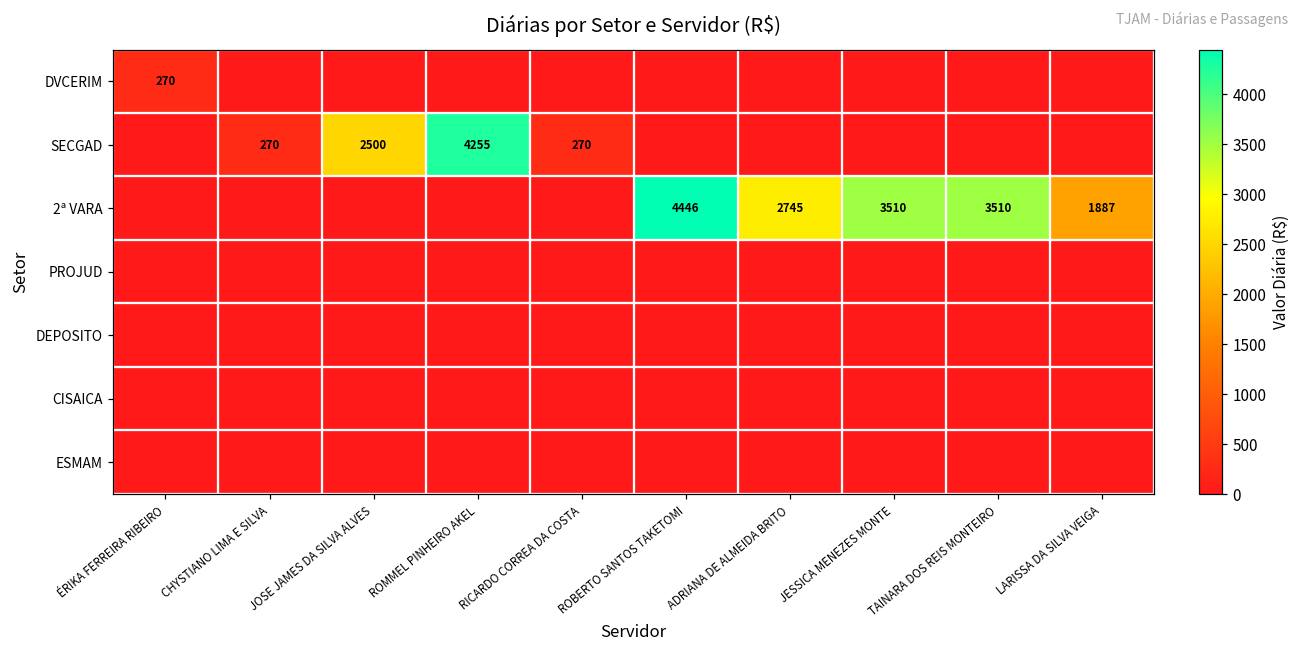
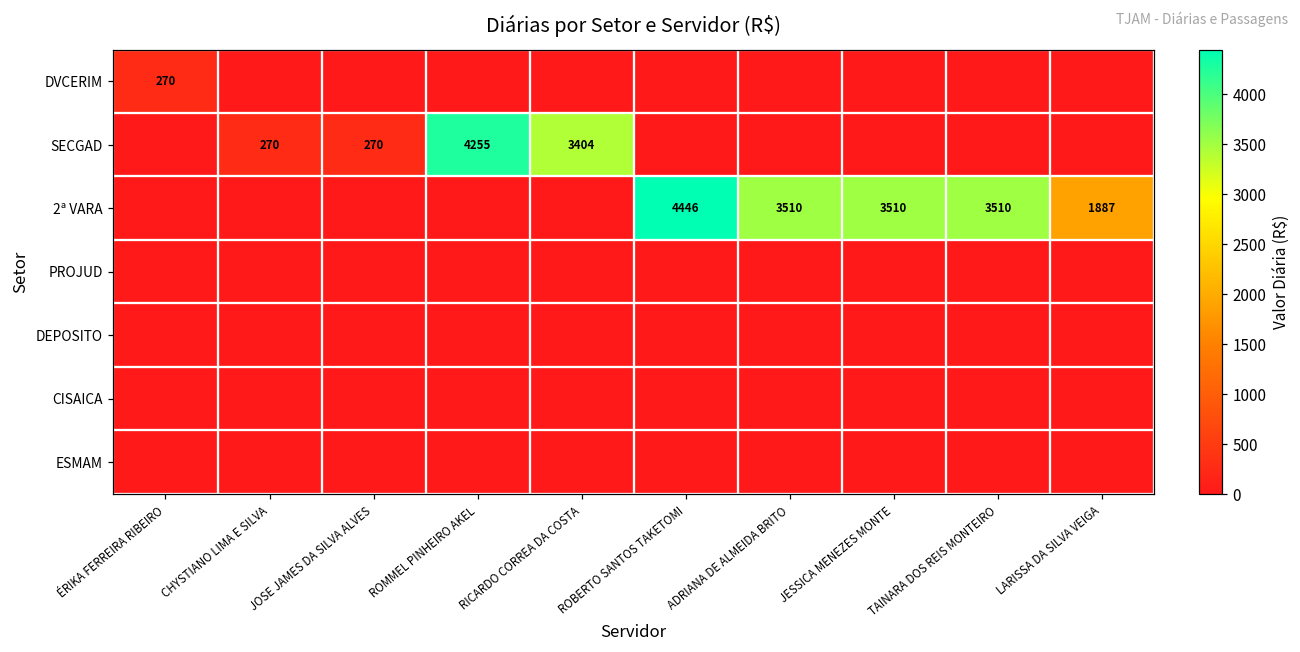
SECGAD, JOSE JAMES DA SILVA ALVES: 2500 -> 270
SECGAD, RICARDO CORREA DA COSTA: 270 -> 3404
2ª VARA, ADRIANA DE ALMEIDA BRITO: 2745 -> 3510
